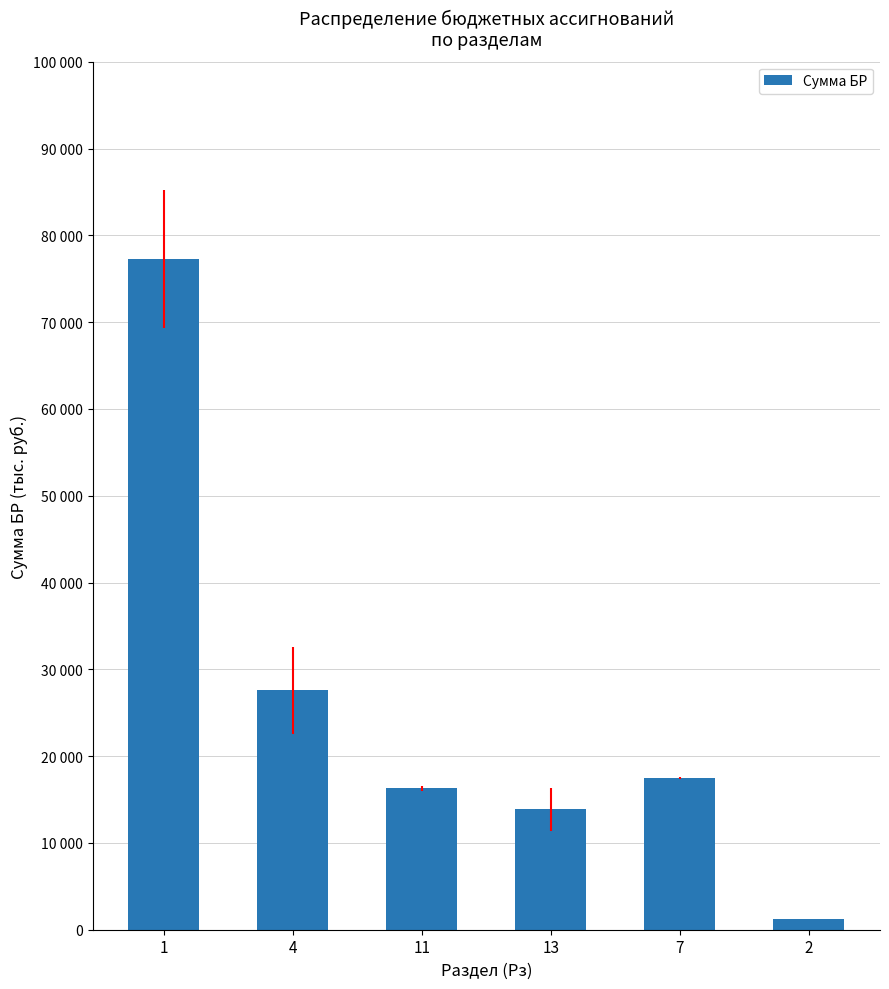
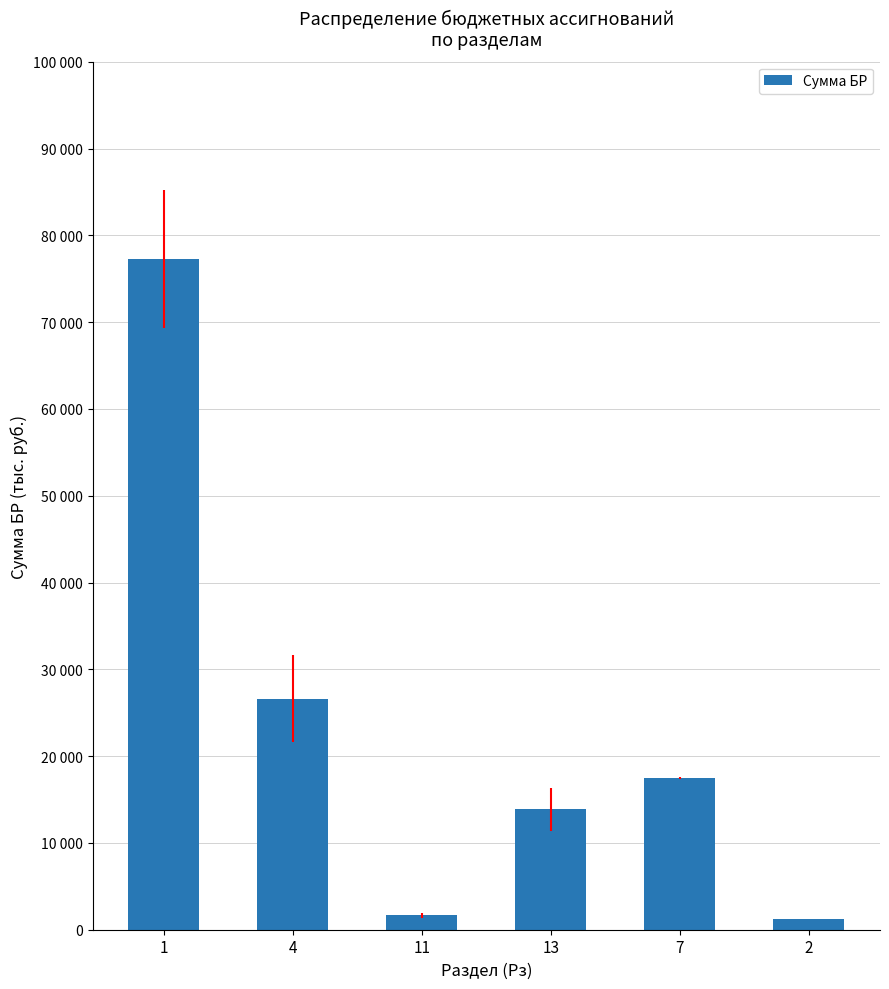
4: 28000 -> 27000
11: 16000 -> 2000
